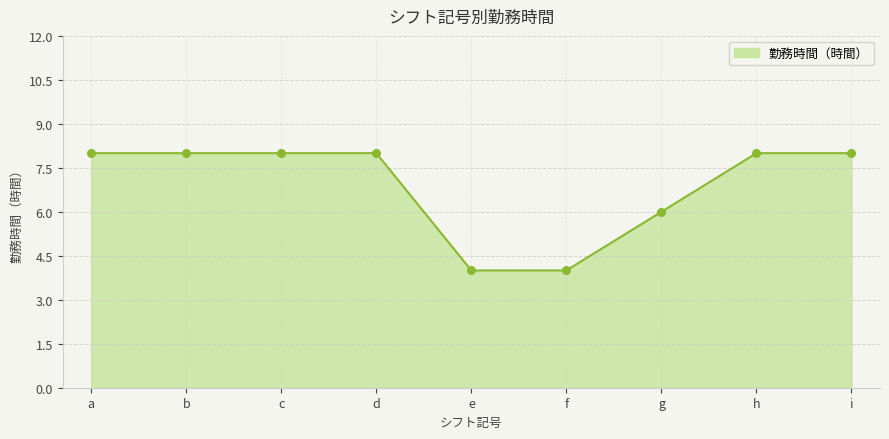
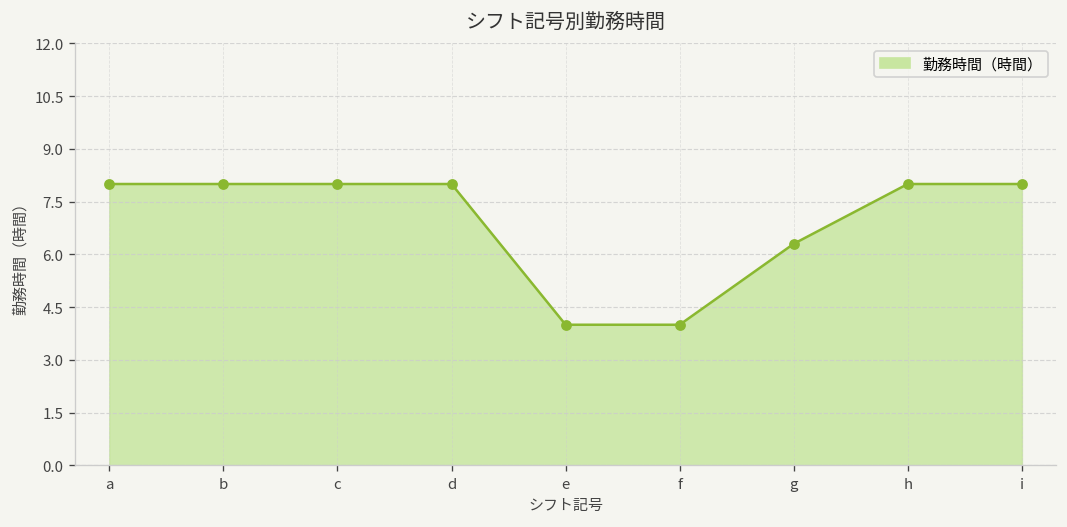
g: 6.0 -> 6.3
